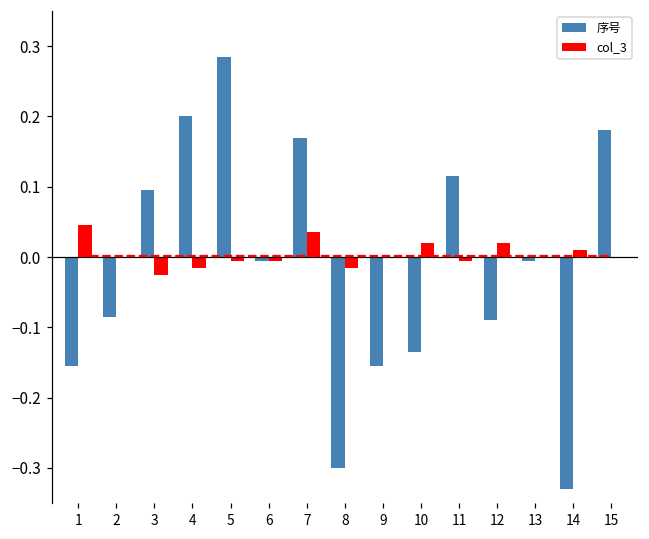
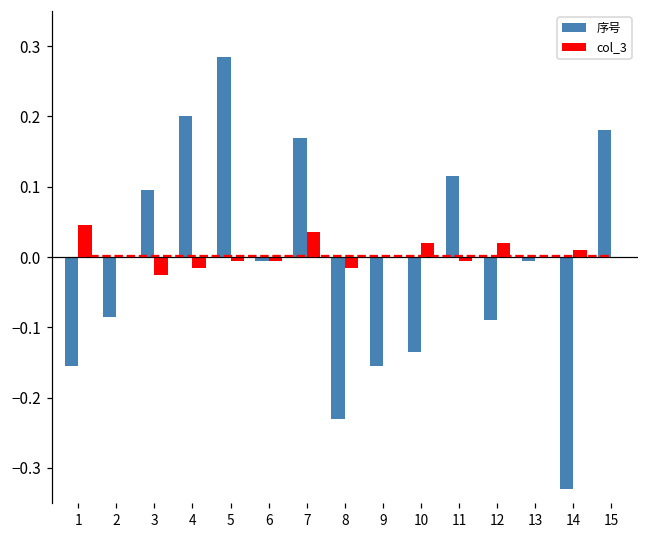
序号, 8: -0.30 -> -0.23
